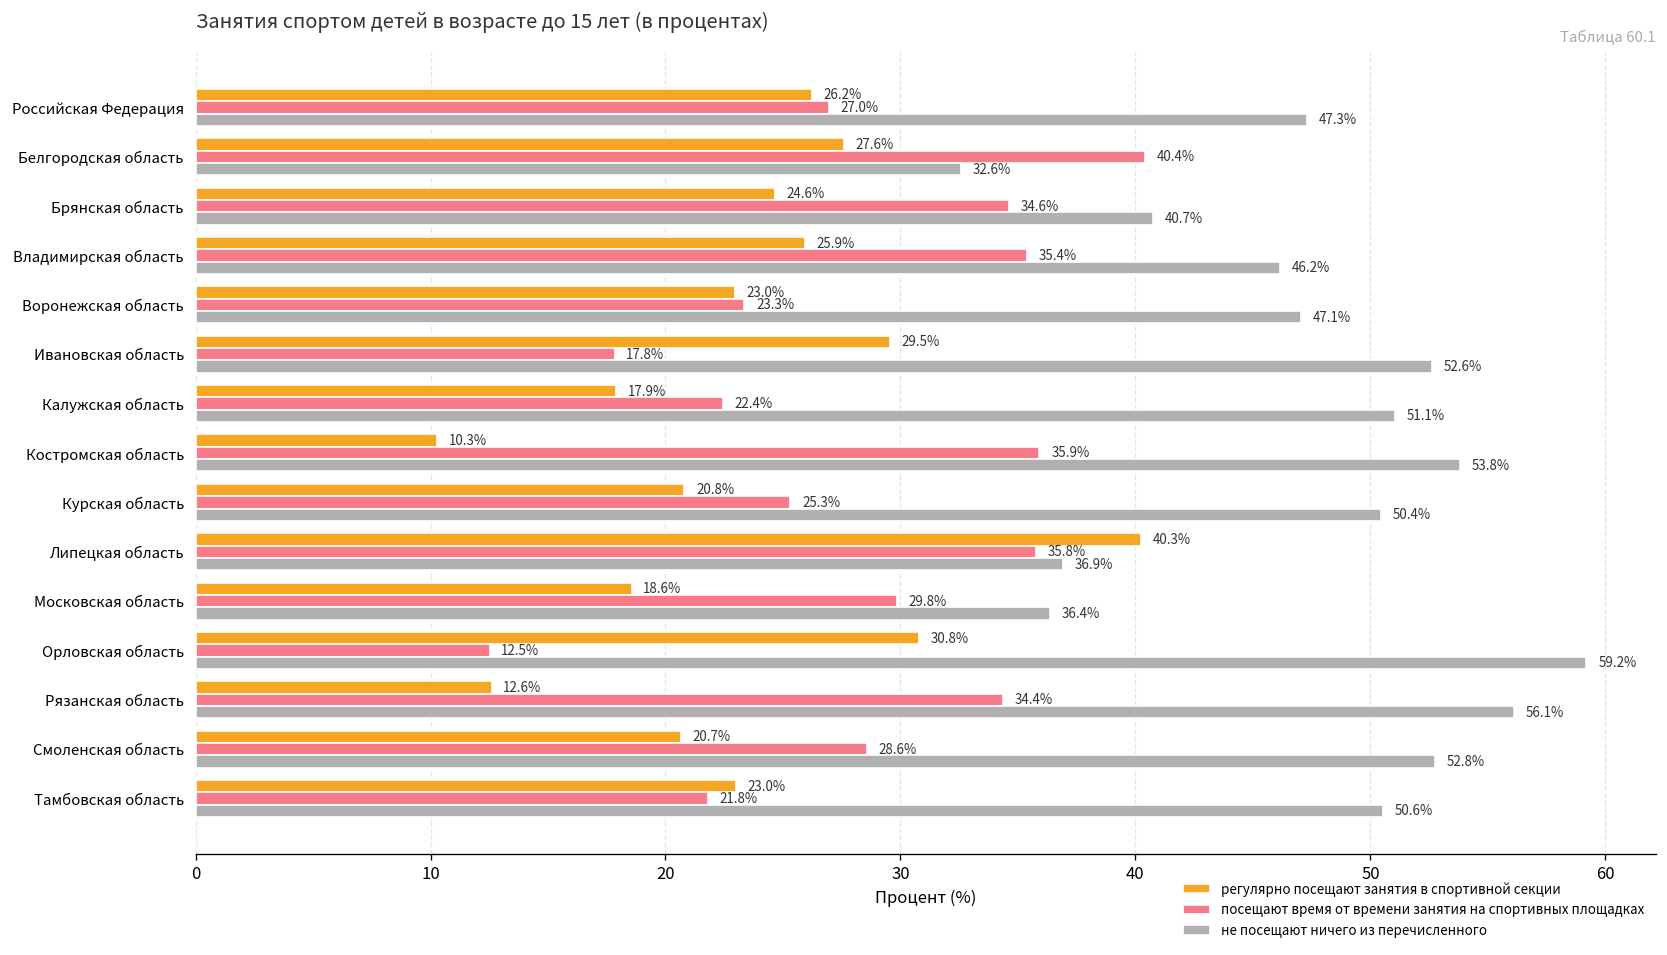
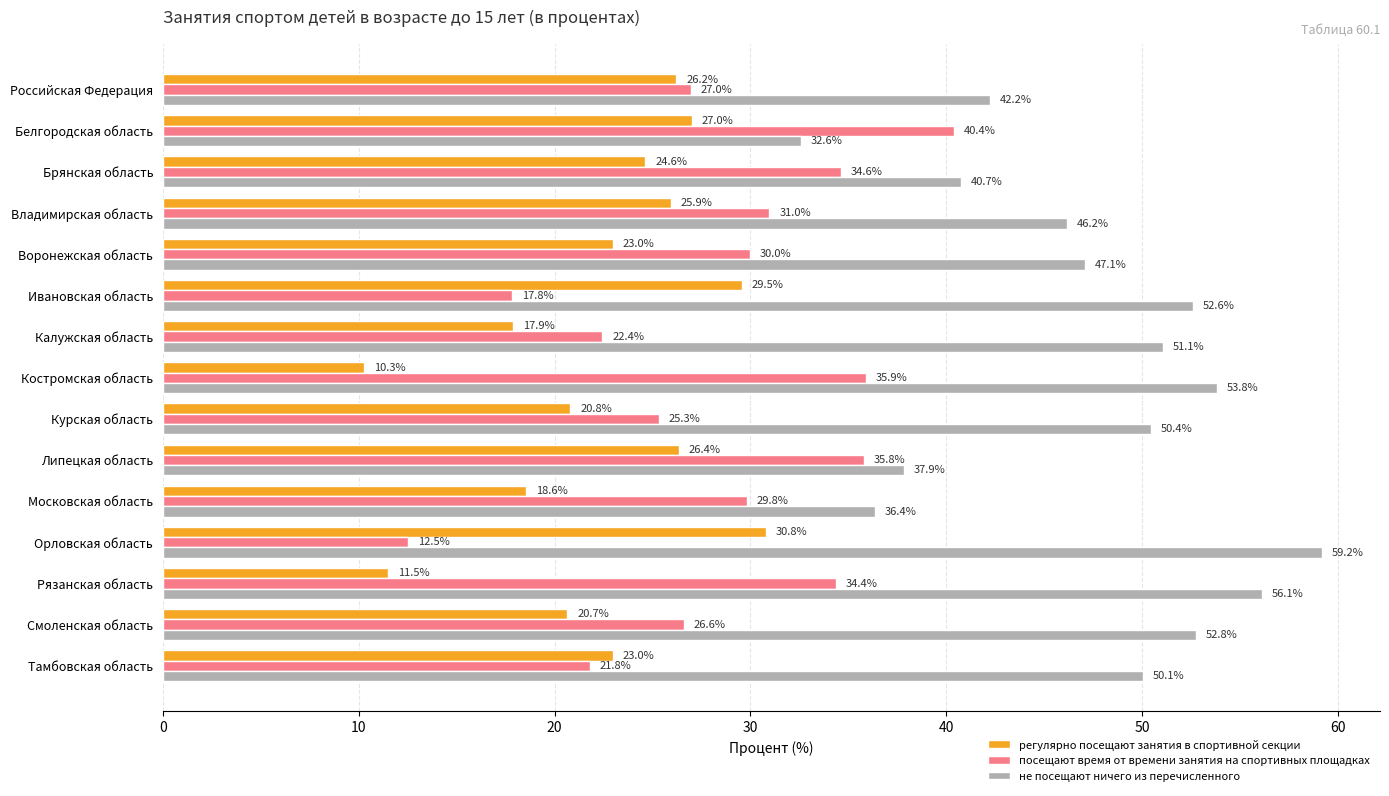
не посещают ничего из перечисленного, Российская Федерация: 47.3% -> 42.2%
регулярно посещают занятия в спортивной секции, Белгородская область: 27.6% -> 27.0%
посещают время от времени занятия на спортивных площадках, Bладимирская область: 35.4% -> 31.0%
посещают время от времени занятия на спортивных площадках, Bоронежская область: 23.3% -> 30.0%
регулярно посещают занятия в спортивной секции, Липецкая область: 40.3% -> 26.4%
не посещают ничего из перечисленного, Липецкая область: 36.9% -> 37.9%
регулярно посещают занятия в спортивной секции, Рязанская область: 12.6% -> 11.5%
посещают время от времени занятия на спортивных площадках, Смоленская область: 28.6% -> 26.6%
не посещают ничего из перечисленного, Тамбовская область: 50.6% -> 50.1%
